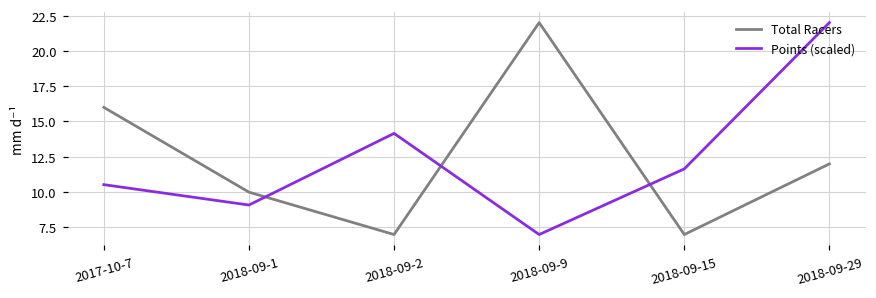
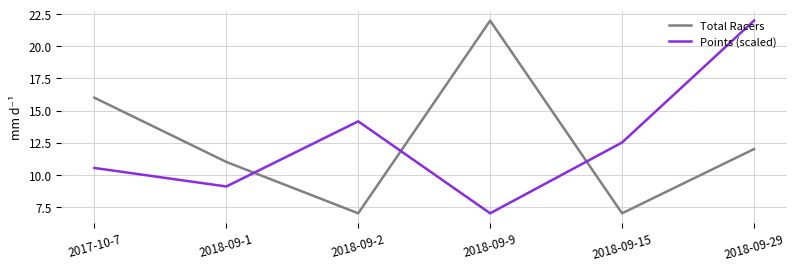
Total Racers, 2018-09-1: 10 -> 11
Points (scaled), 2018-09-15: 11.6 -> 12.5
